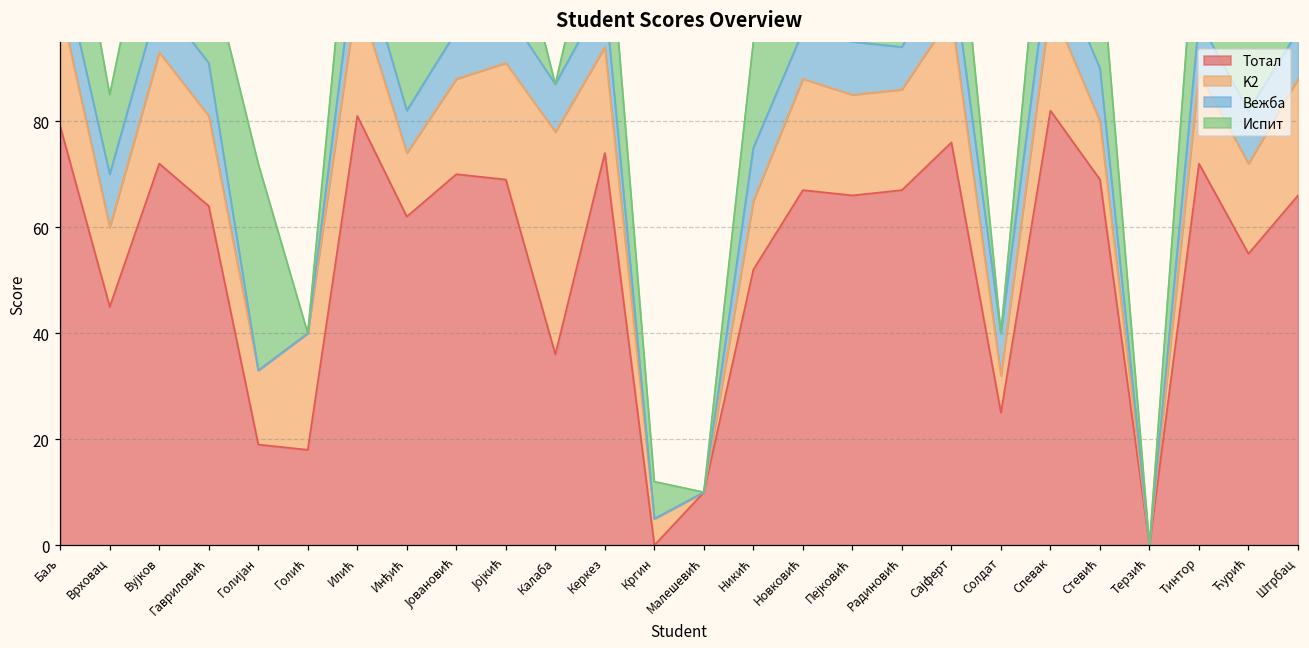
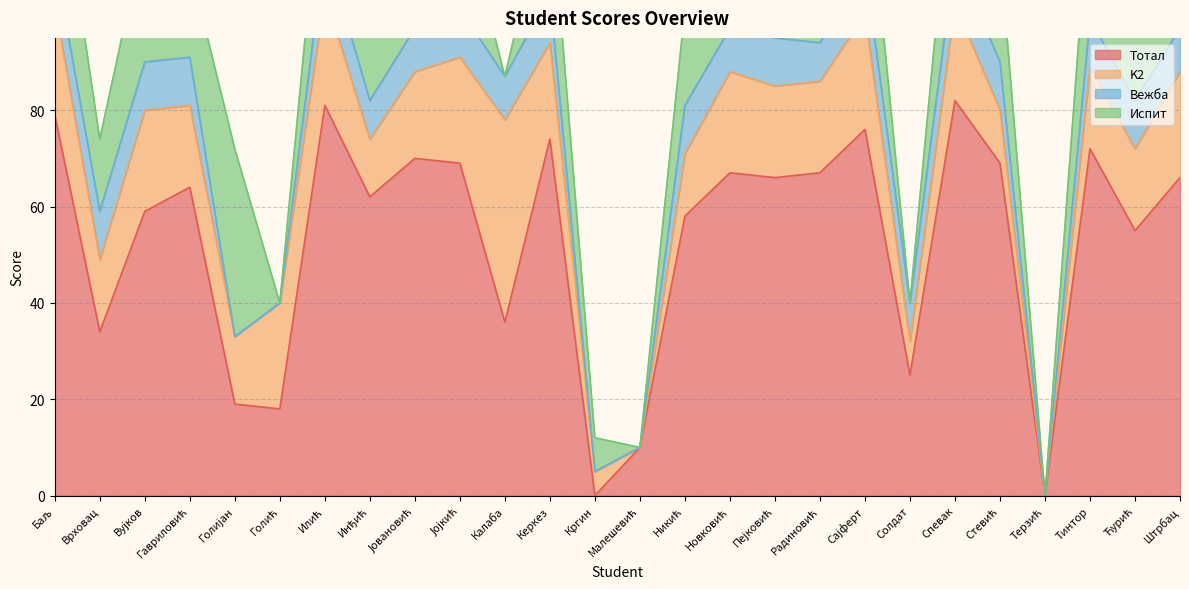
Тотал, Врховац: 45 -> 34
Тотал, Вујков: 72 -> 59
Тотал, Никић: 52 -> 58
